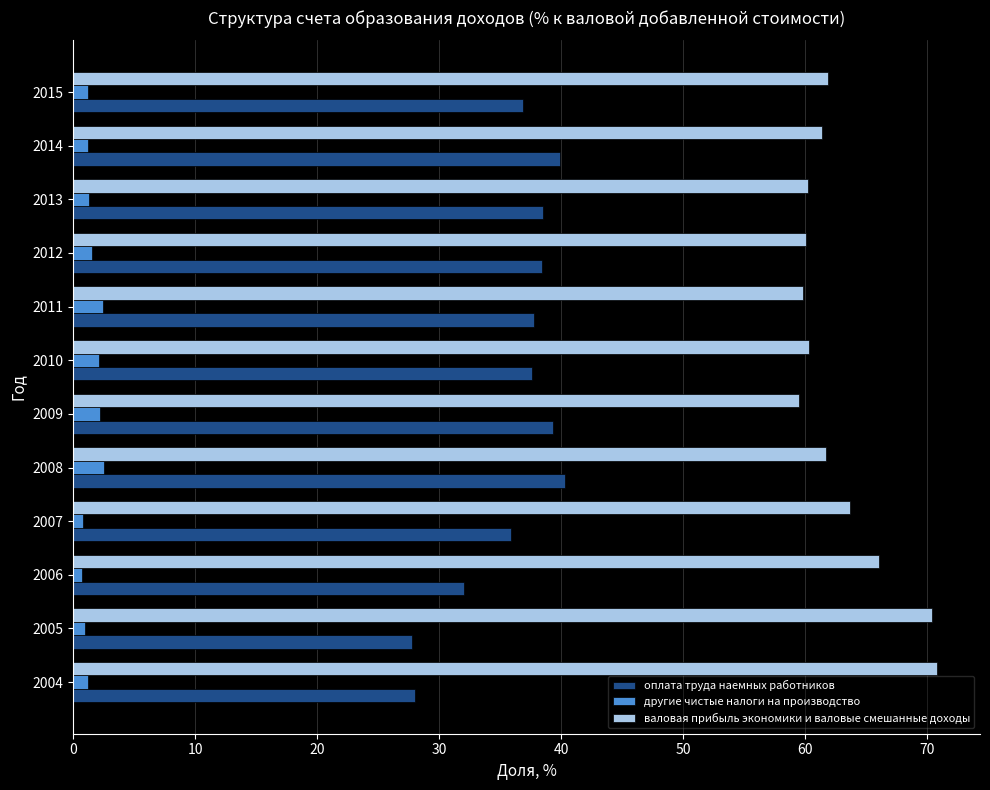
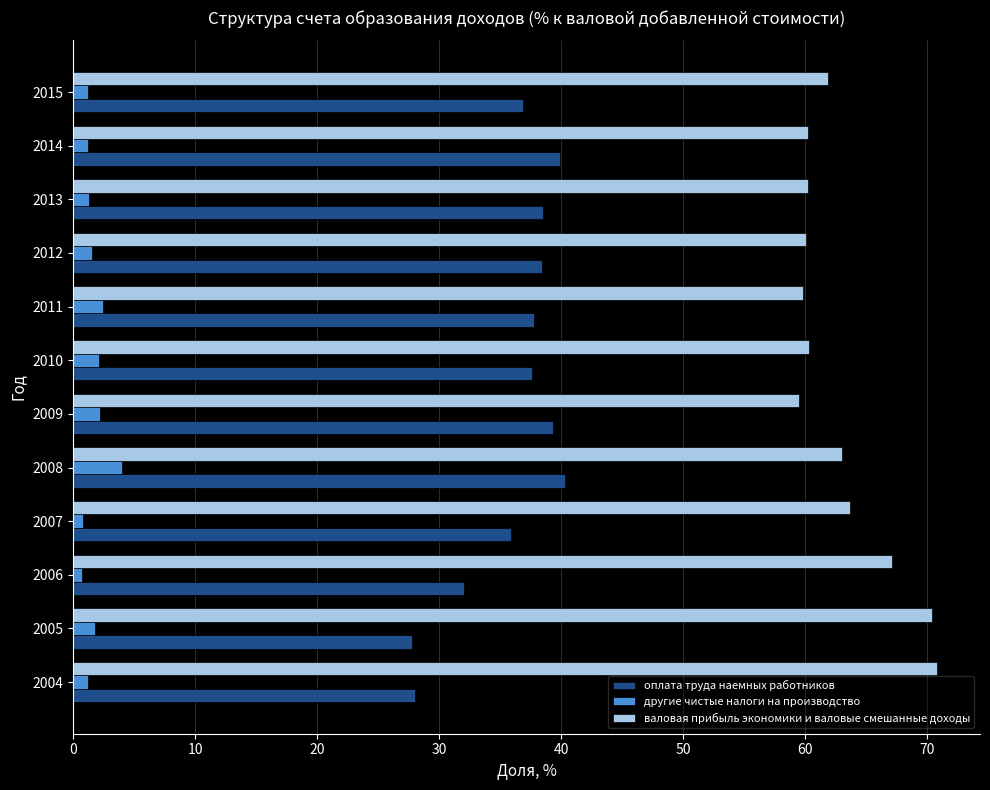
валовая прибыль экономики и валовые смешанные доходы, 2014: 61.4 -> 60.2
валовая прибыль экономики и валовые смешанные доходы, 2008: 61.7 -> 63.0
другие чистые налоги на производство, 2008: 2.5 -> 4.0
валовая прибыль экономики и валовые смешанные доходы, 2006: 66.1 -> 67.1
другие чистые налоги на производство, 2005: 1.0 -> 1.8
